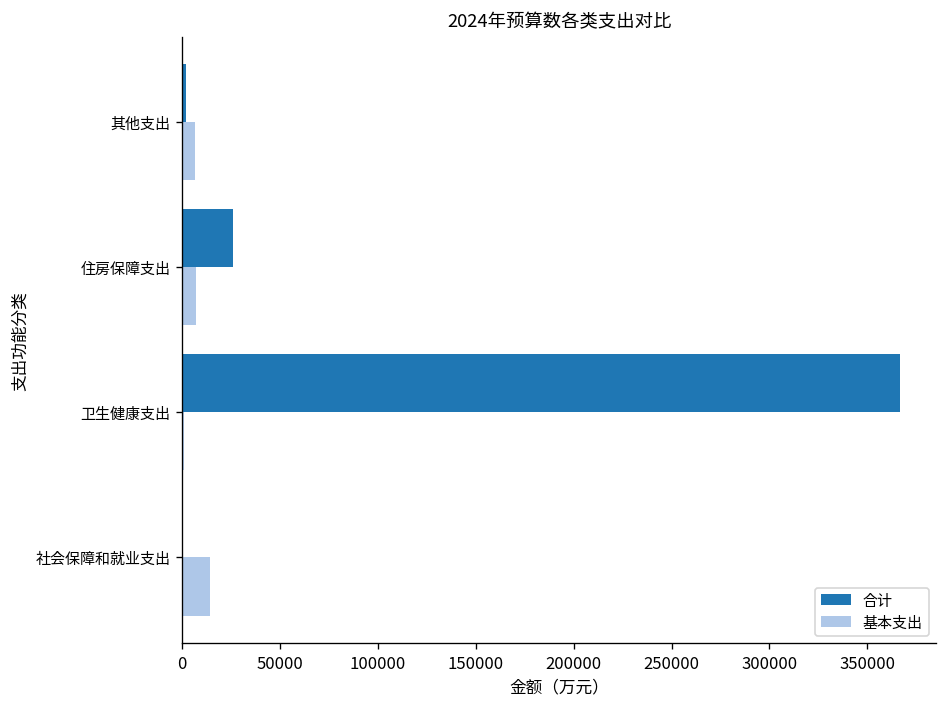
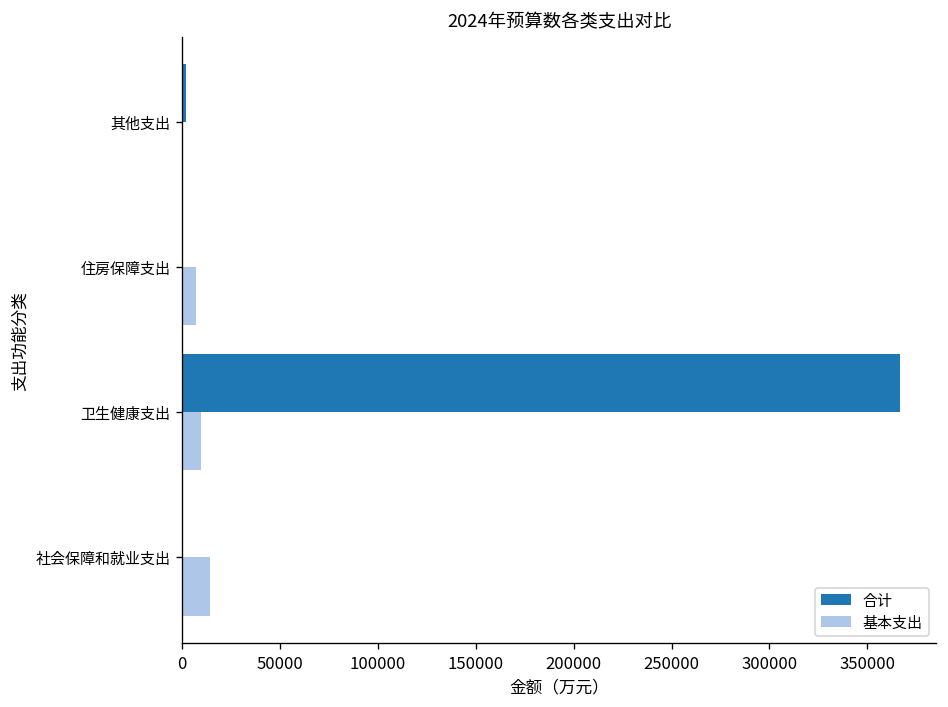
基本支出, 其他支出: 6000 -> 0
合计, 住房保障支出: 26000 -> 0
基本支出, 卫生健康支出: 1000 -> 10000
